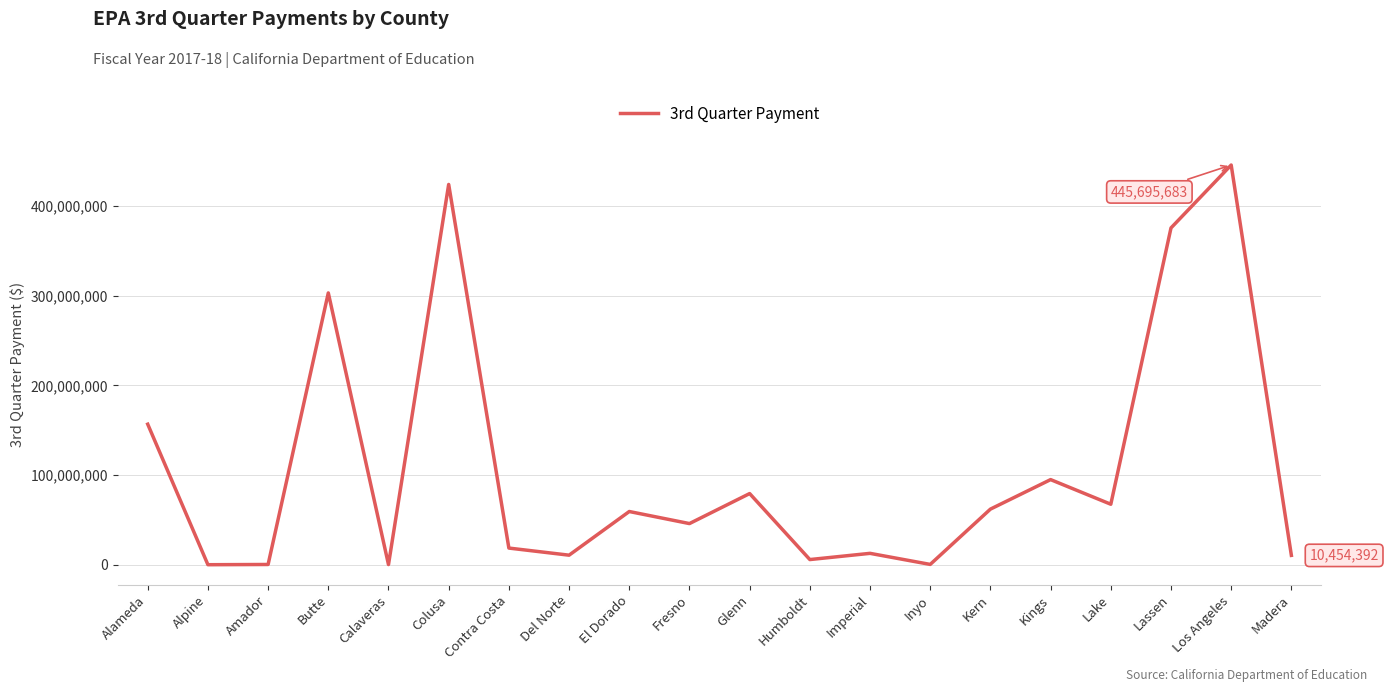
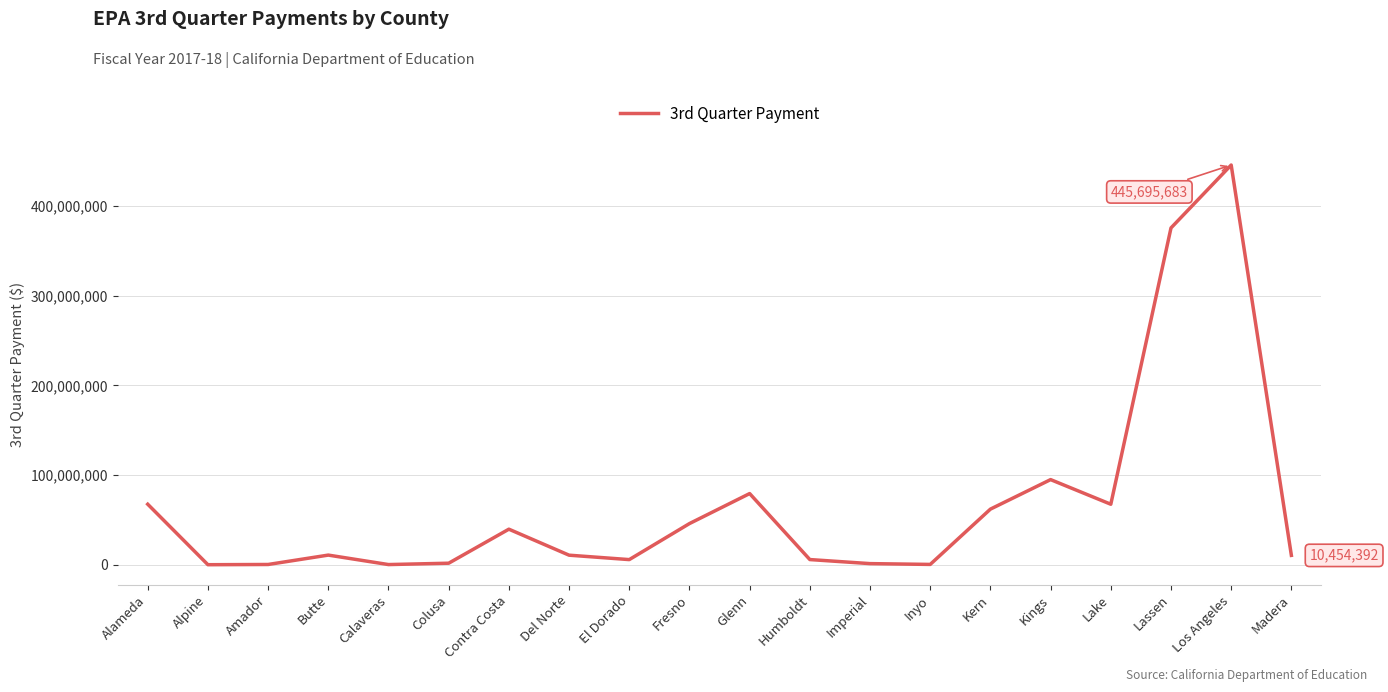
Alameda: 160,000,000 -> 70,000,000
Butte: 300,000,000 -> 10,000,000
Colusa: 420,000,000 -> 0
Contra Costa: 20,000,000 -> 40,000,000
El Dorado: 60,000,000 -> 10,000,000
Imperial: 10,000,000 -> 0
